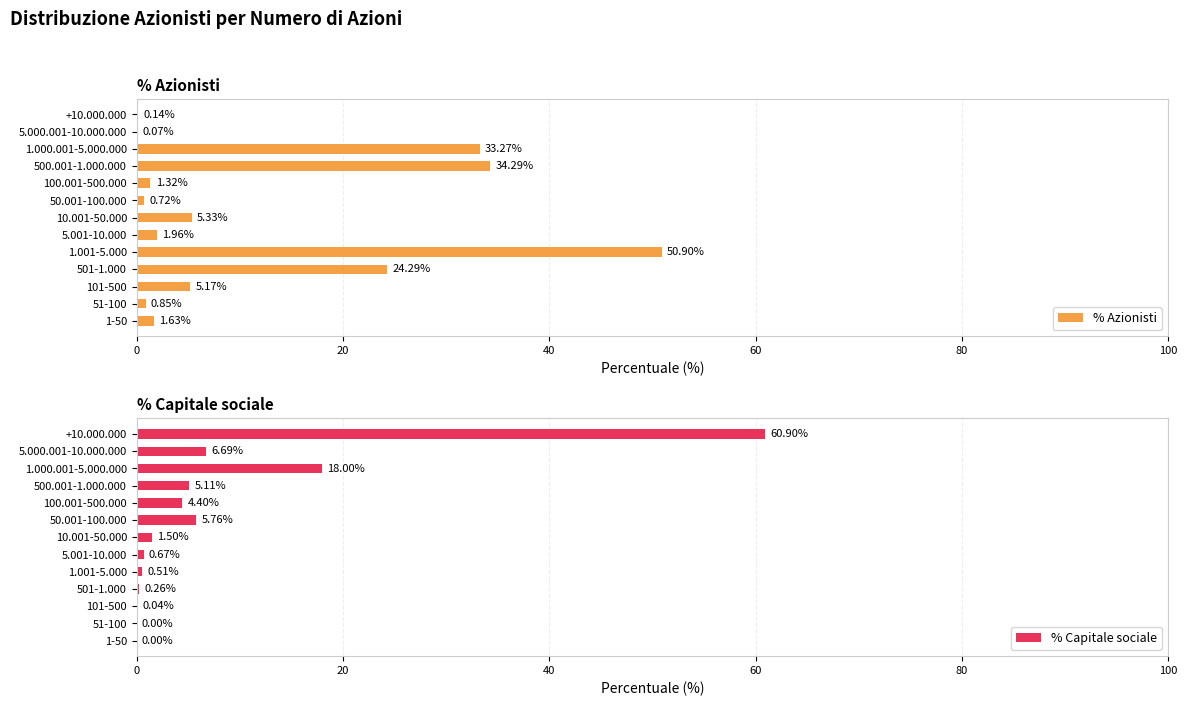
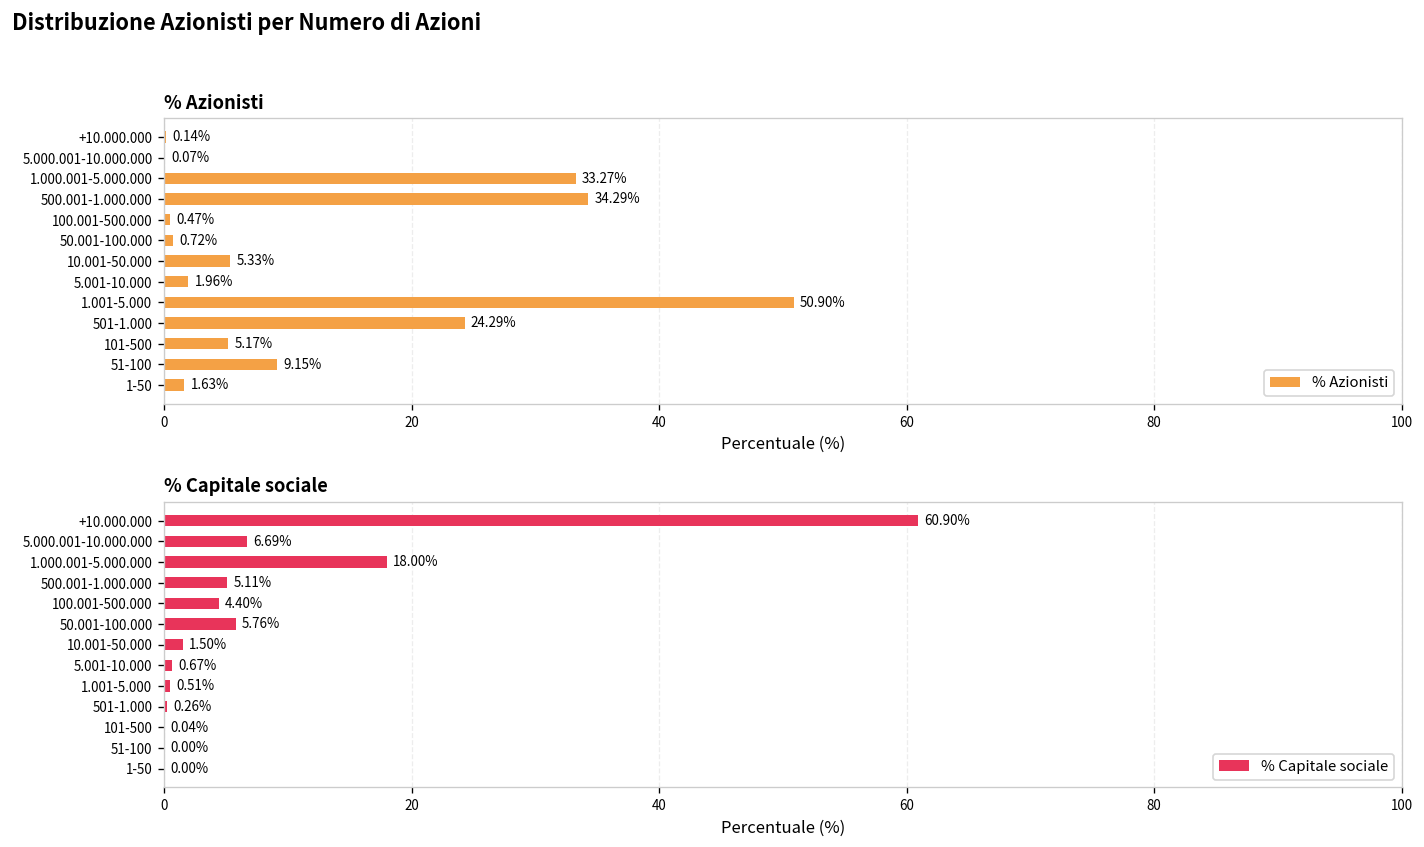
% Azionisti, 100.001-500.000: 1.32% -> 0.47%
% Azionisti, 51-100: 0.85% -> 9.15%
